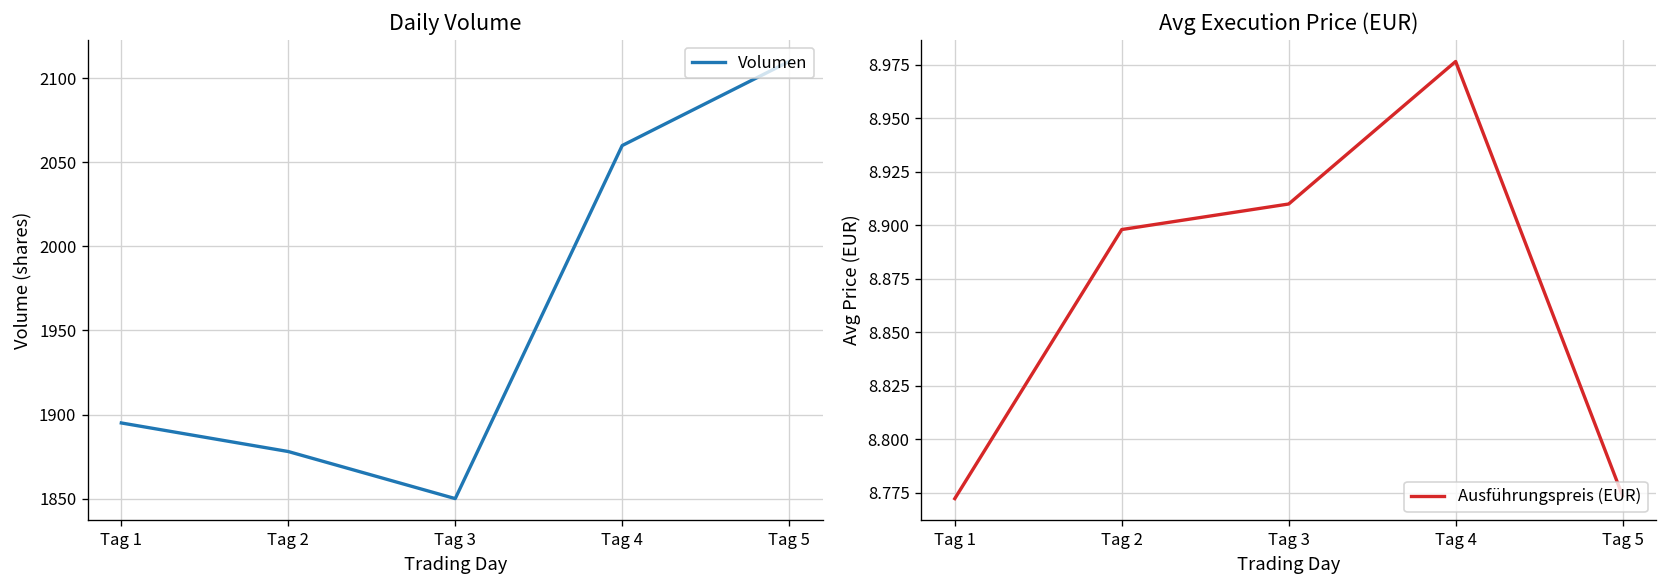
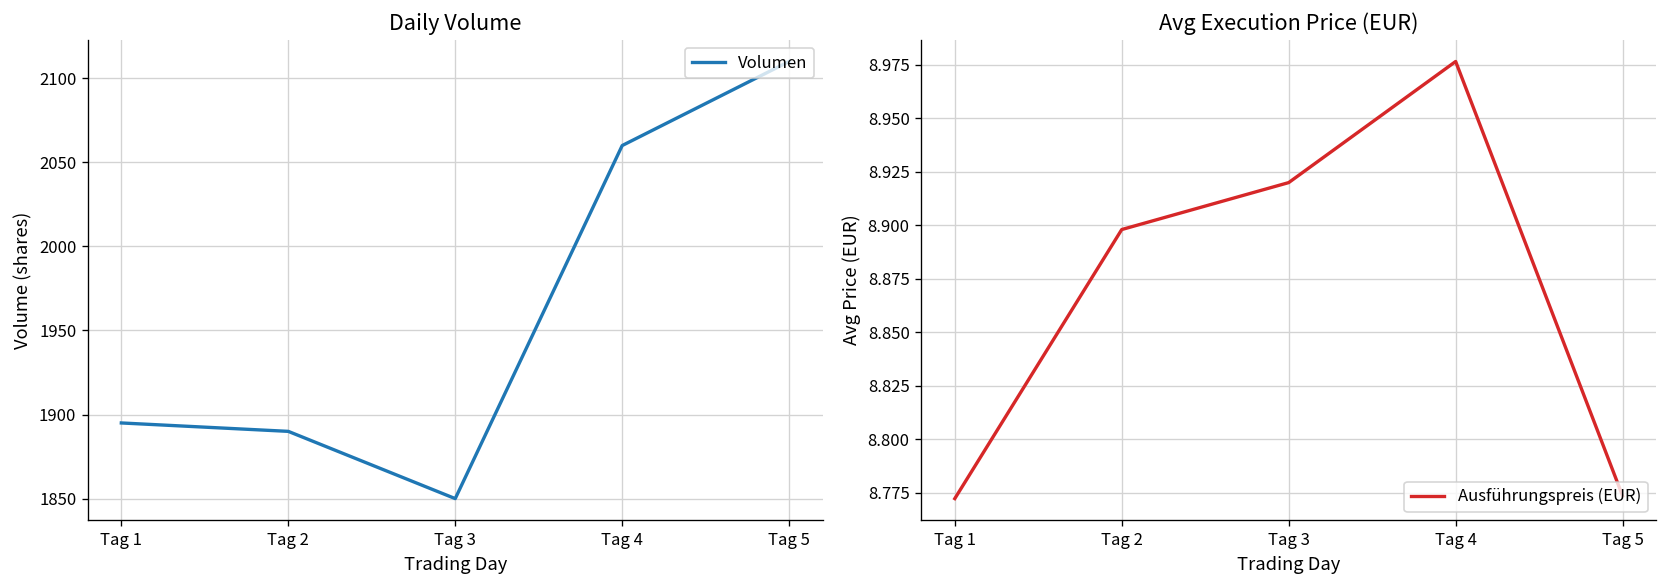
Daily Volume, Tag 2: 1878 -> 1890
Avg Execution Price (EUR), Tag 3: 8.91 -> 8.92
